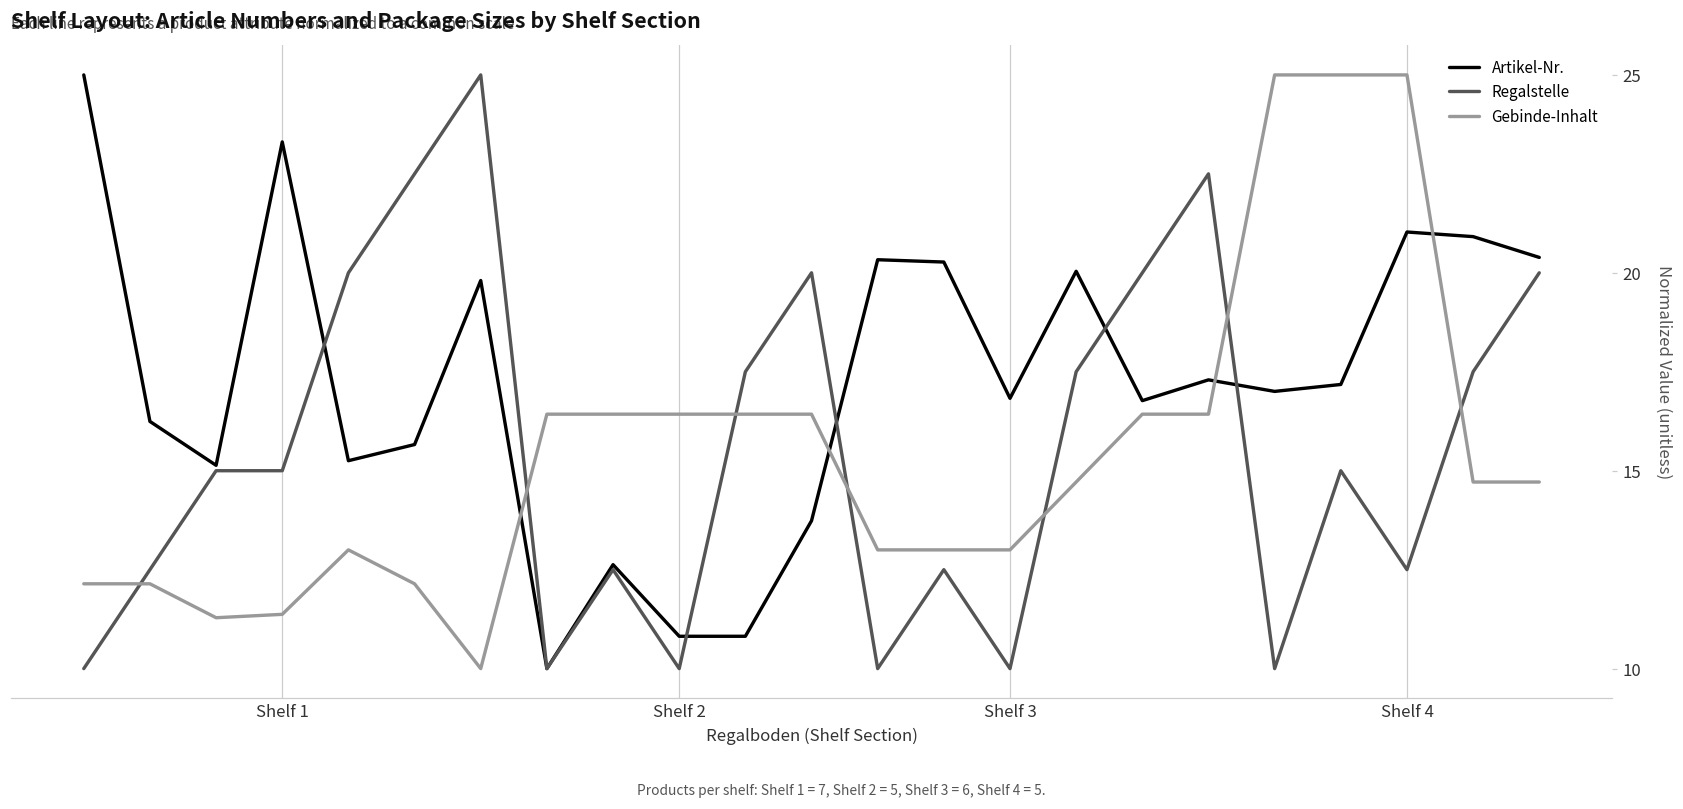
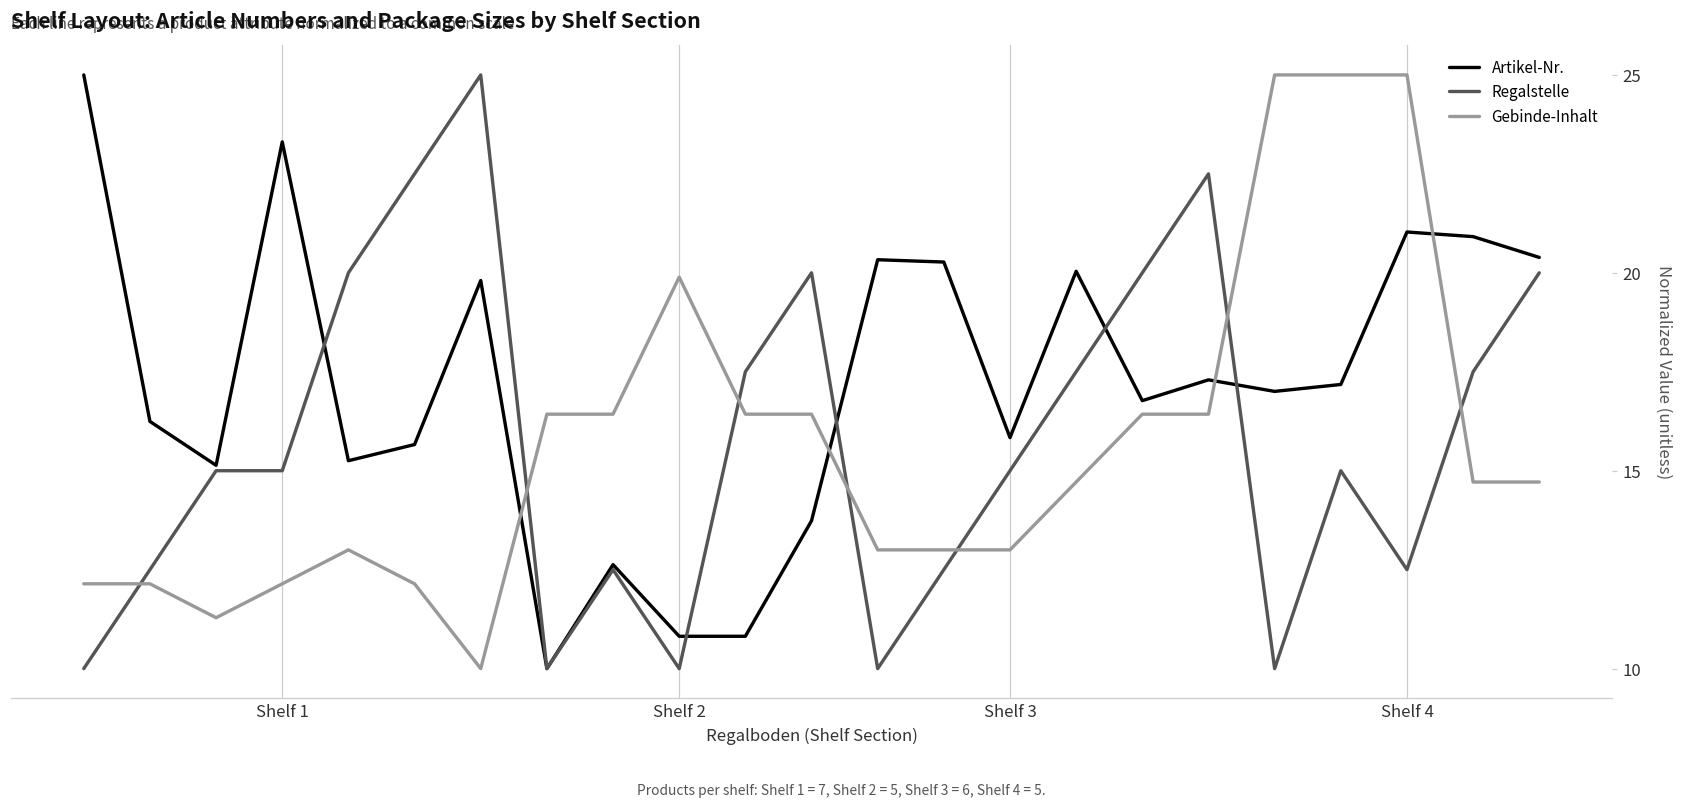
Gebinde-Inhalt, Shelf 1: 11.4 -> 12.1
Gebinde-Inhalt, Shelf 2: 16.4 -> 19.9
Artikel-Nr., Shelf 3: 16.8 -> 15.8
Regalstelle, Shelf 3: 10.0 -> 15.0
